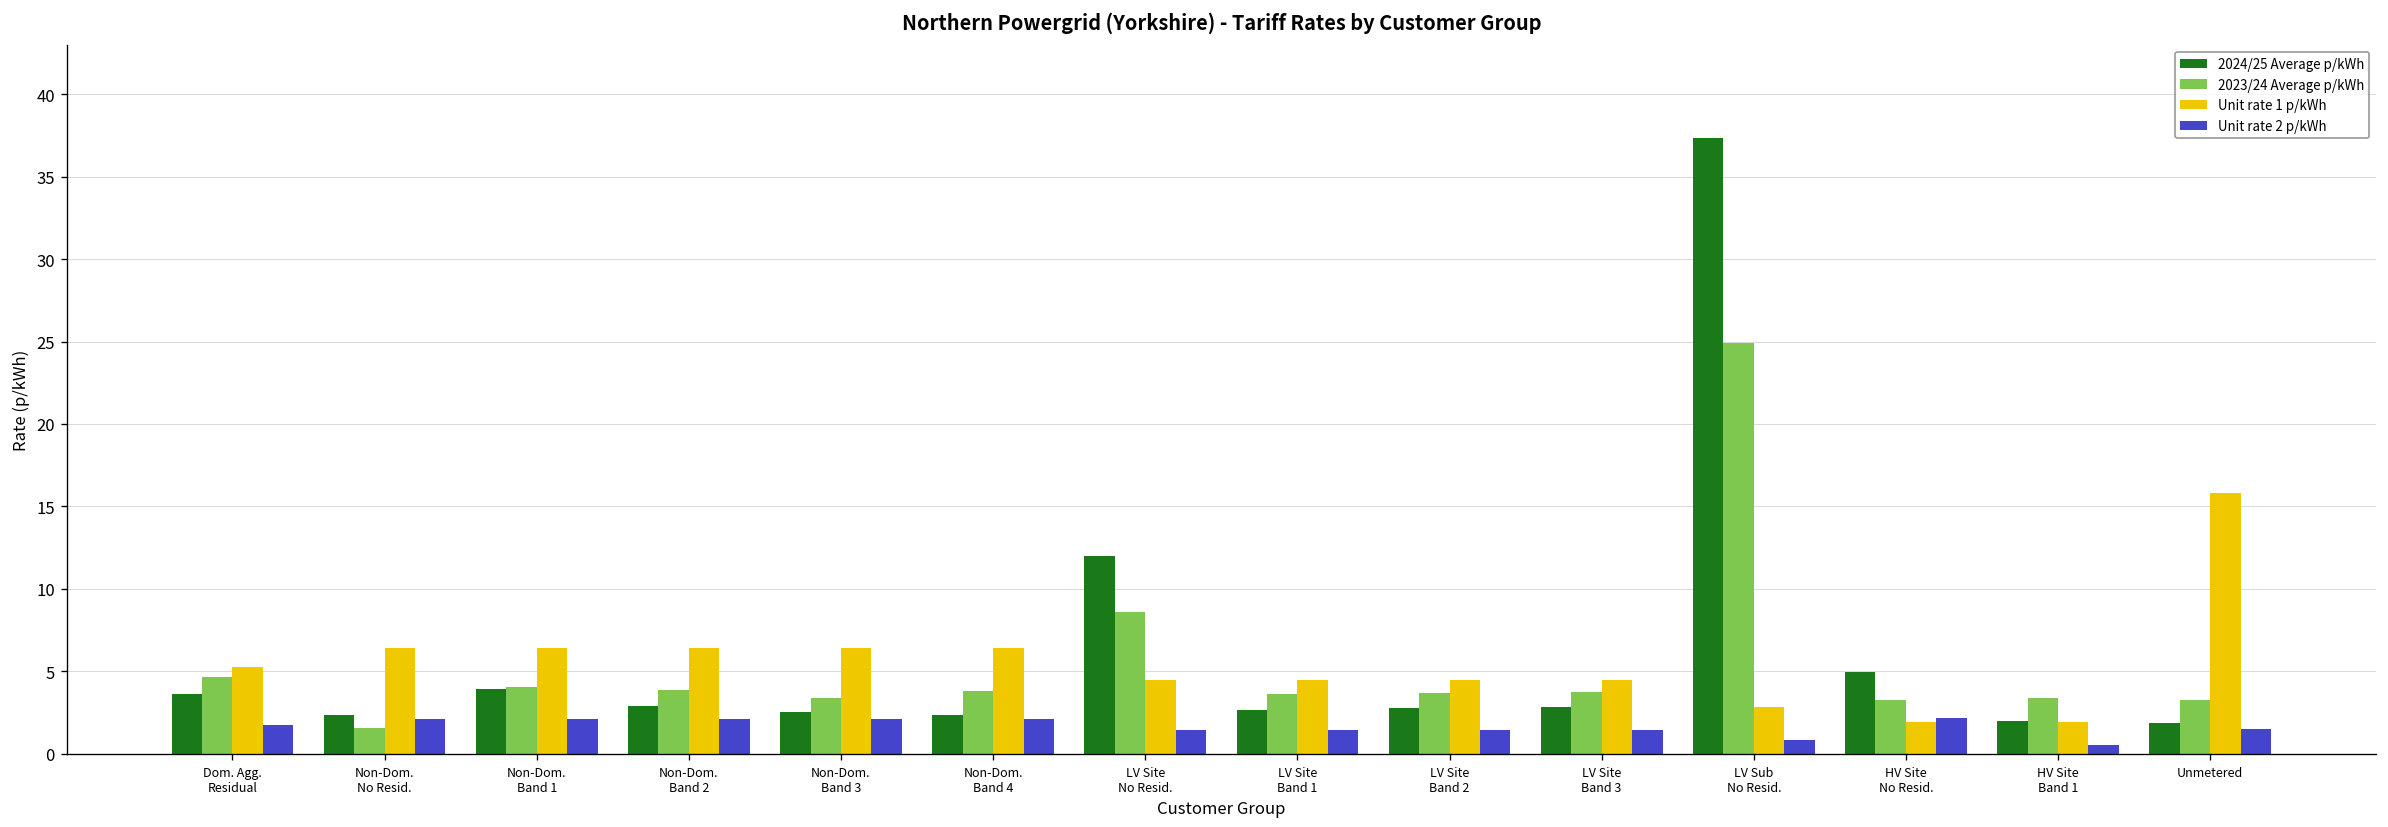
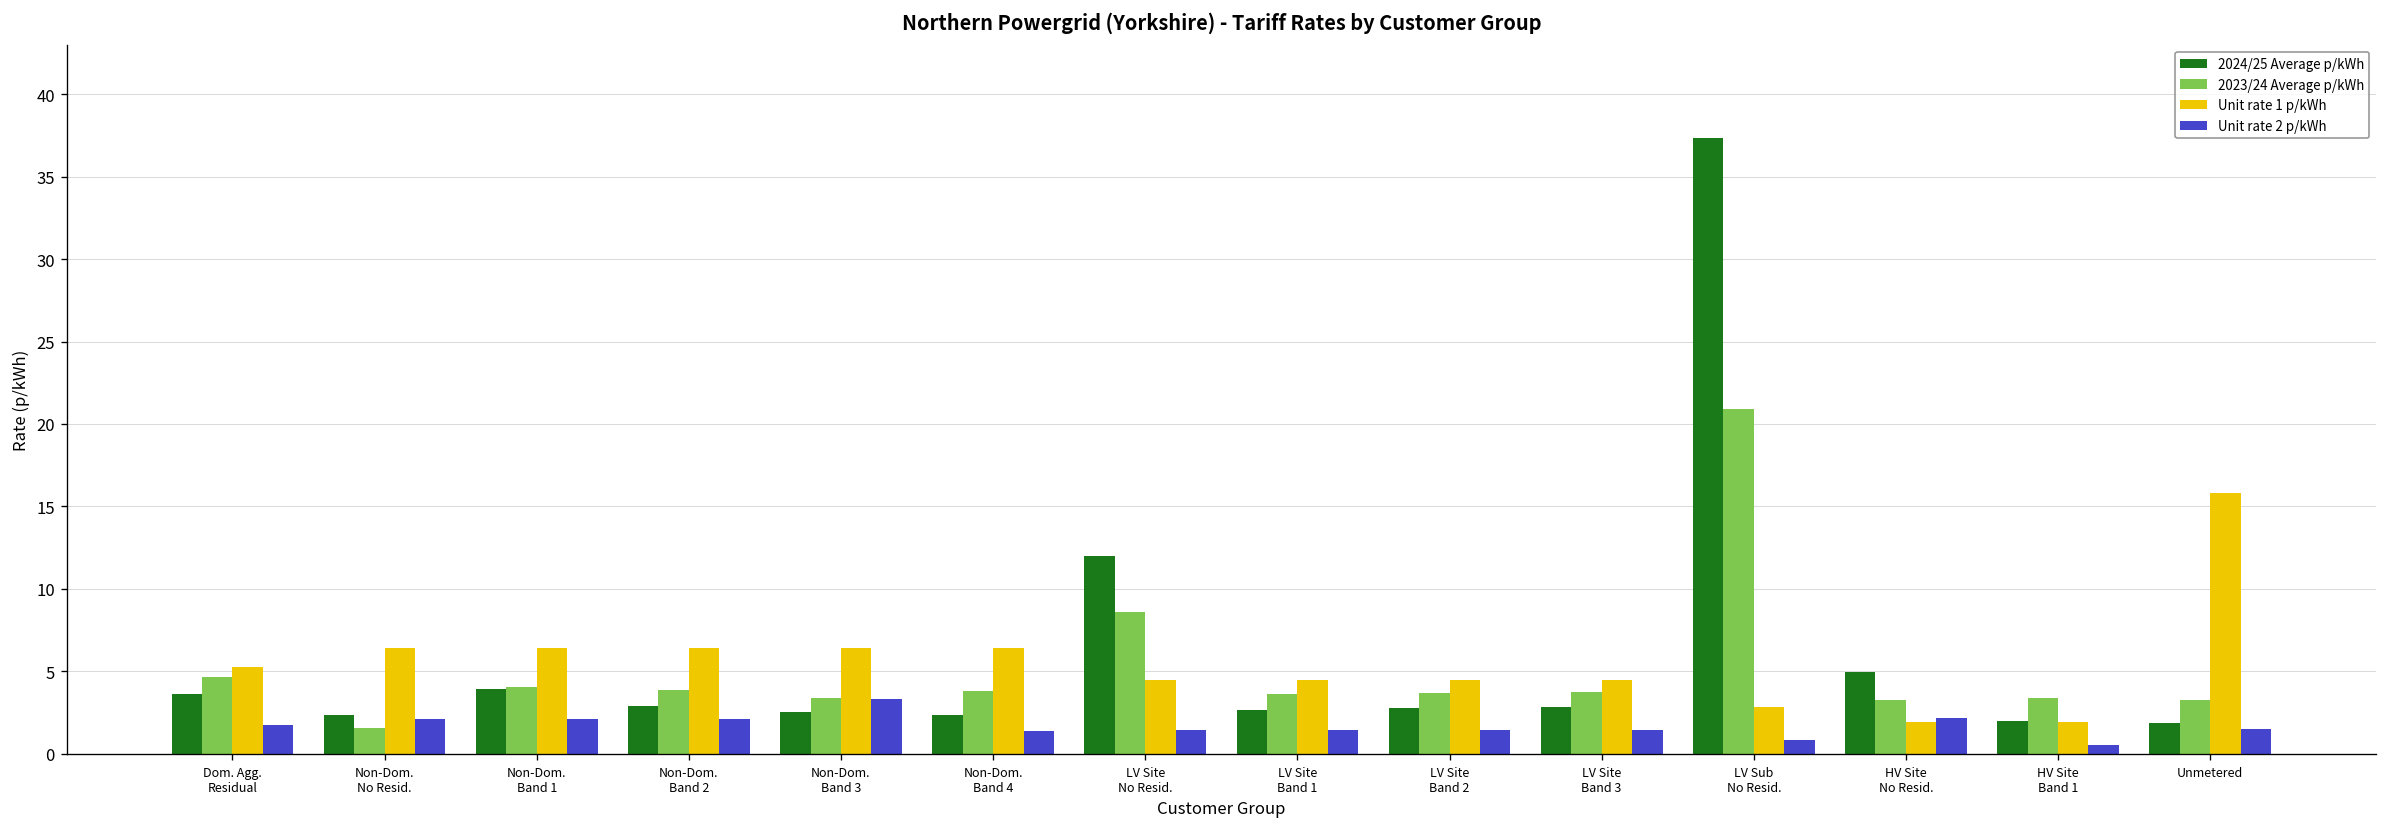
Unit rate 2 p/kWh, Non-Dom. Band 3: 2.1 -> 3.3
Unit rate 2 p/kWh, Non-Dom. Band 4: 2.1 -> 1.4
2023/24 Average p/kWh, LV Sub No Resid.: 24.9 -> 20.9
